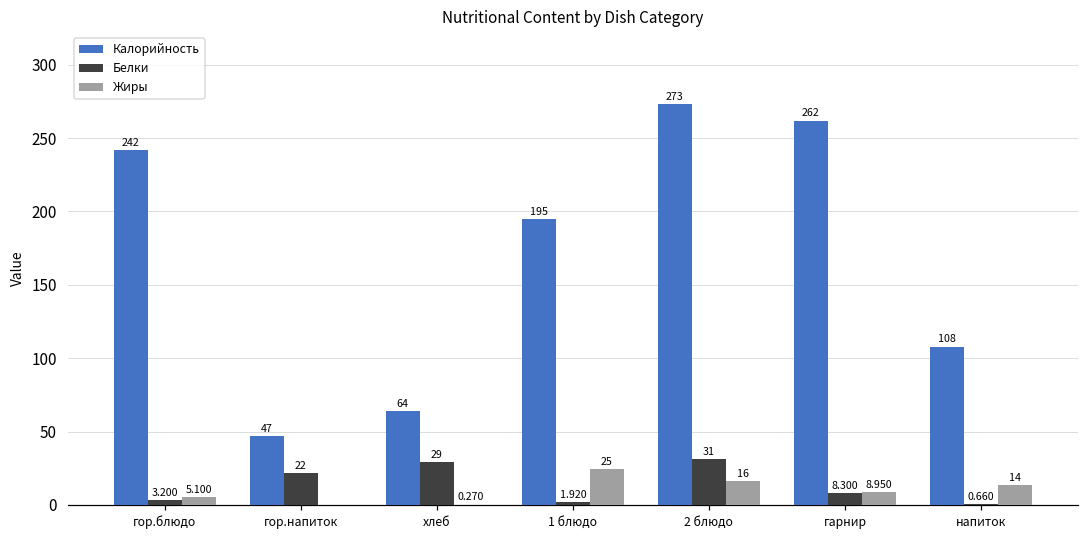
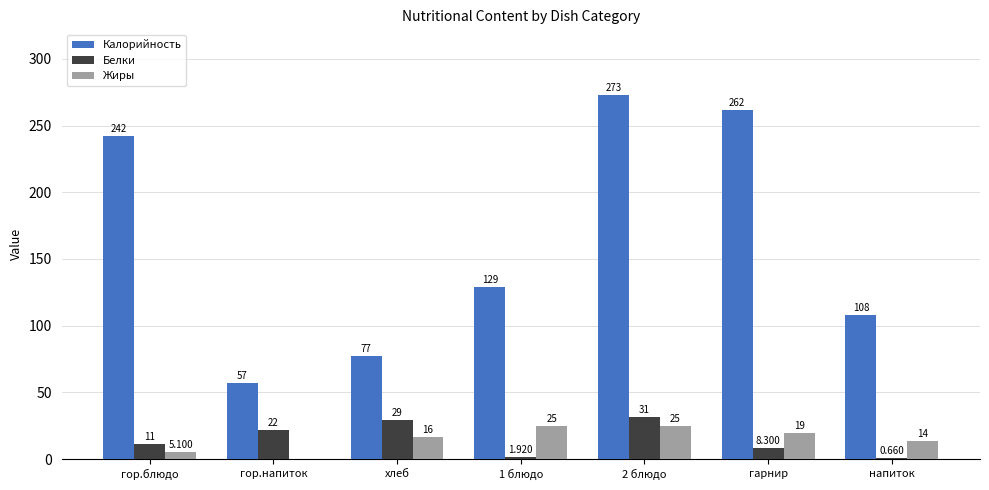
Белки, гор.блюдо: 3.200 -> 11
Калорийность, гор.напиток: 47 -> 57
Калорийность, хлеб: 64 -> 77
Жиры, хлеб: 0.270 -> 16
Калорийность, 1 блюдо: 195 -> 129
Жиры, 2 блюдо: 16 -> 25
Жиры, гарнир: 8.950 -> 19
